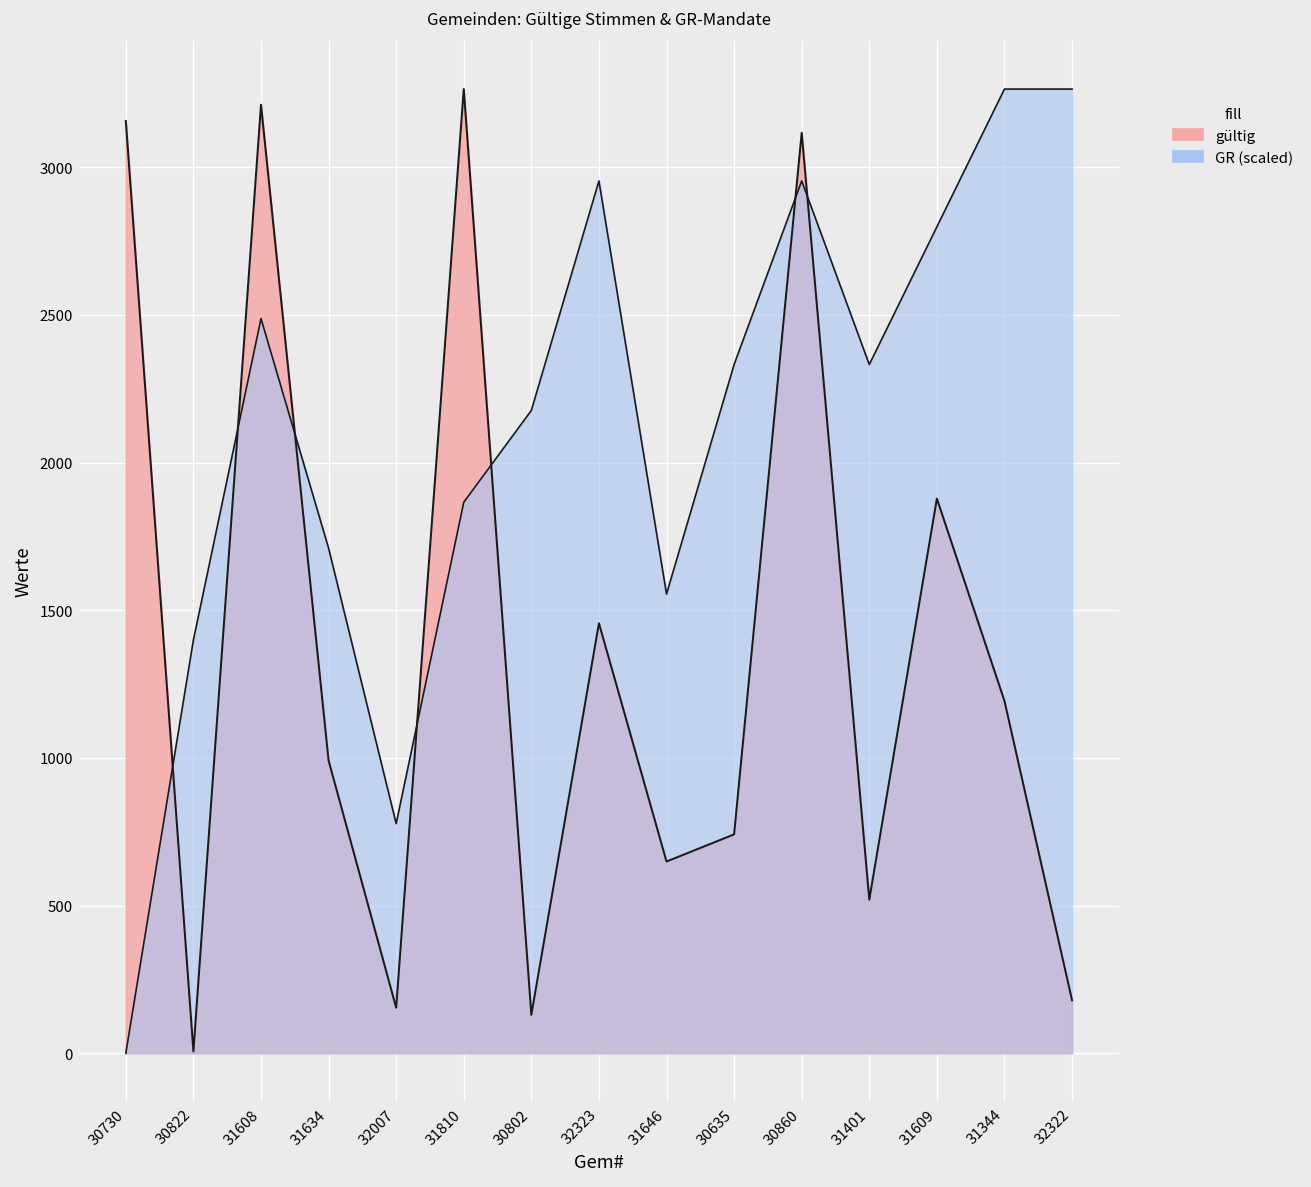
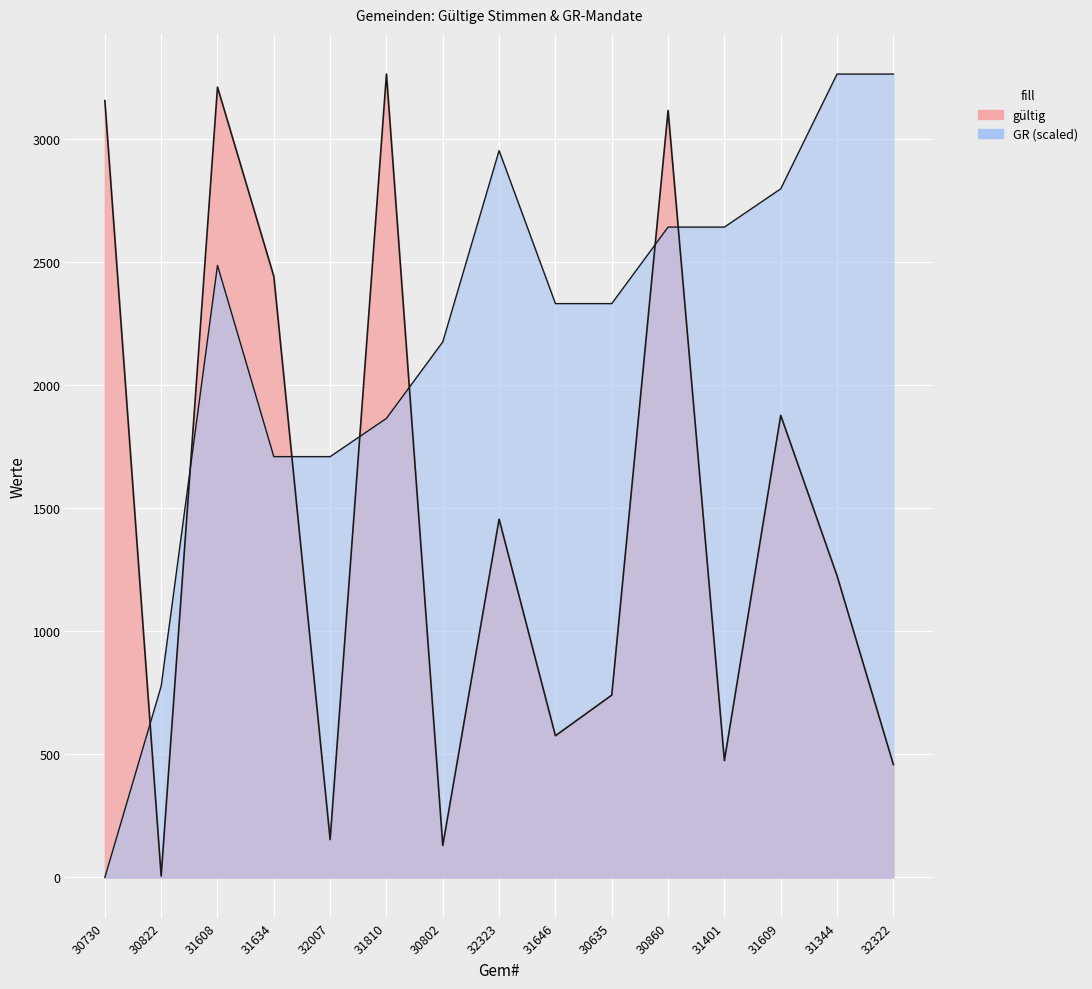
GR (scaled), 30822: 1400 -> 780
gültig, 31634: 990 -> 2440
GR (scaled), 32007: 780 -> 1710
gültig, 31646: 650 -> 580
GR (scaled), 31646: 1550 -> 2330
GR (scaled), 30860: 2950 -> 2640
gültig, 31401: 520 -> 480
GR (scaled), 31401: 2330 -> 2640
gültig, 31344: 1190 -> 1230
gültig, 32322: 180 -> 460
